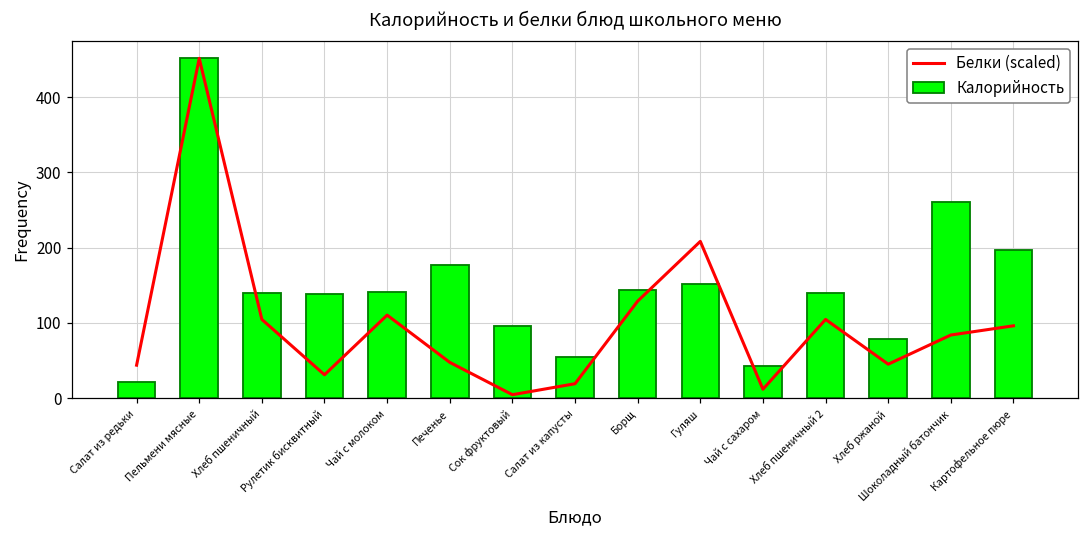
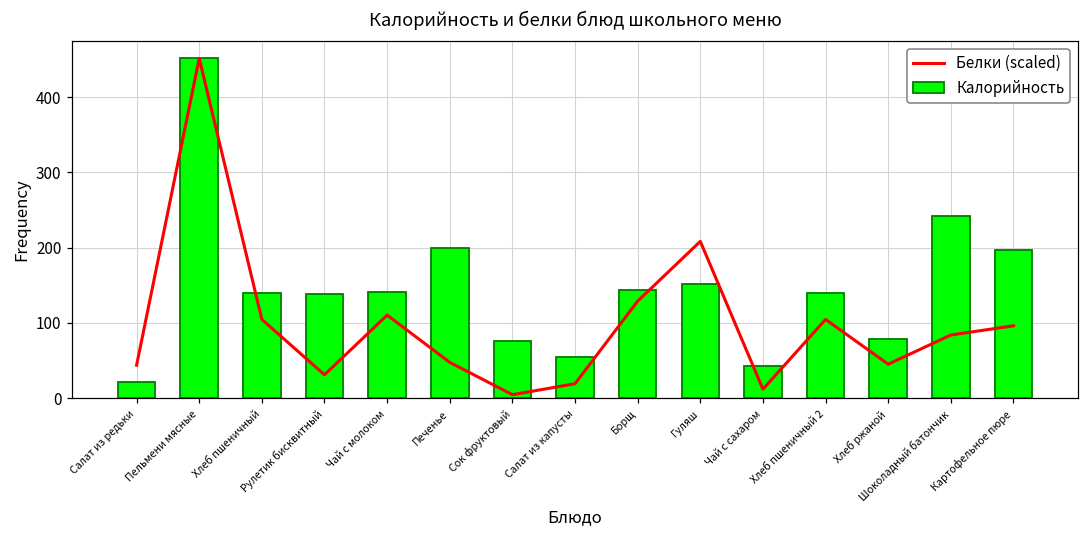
Калорийность, Печенье: 180 -> 200
Калорийность, Сок фруктовый: 100 -> 80
Калорийность, Шоколадный батончик: 260 -> 240
